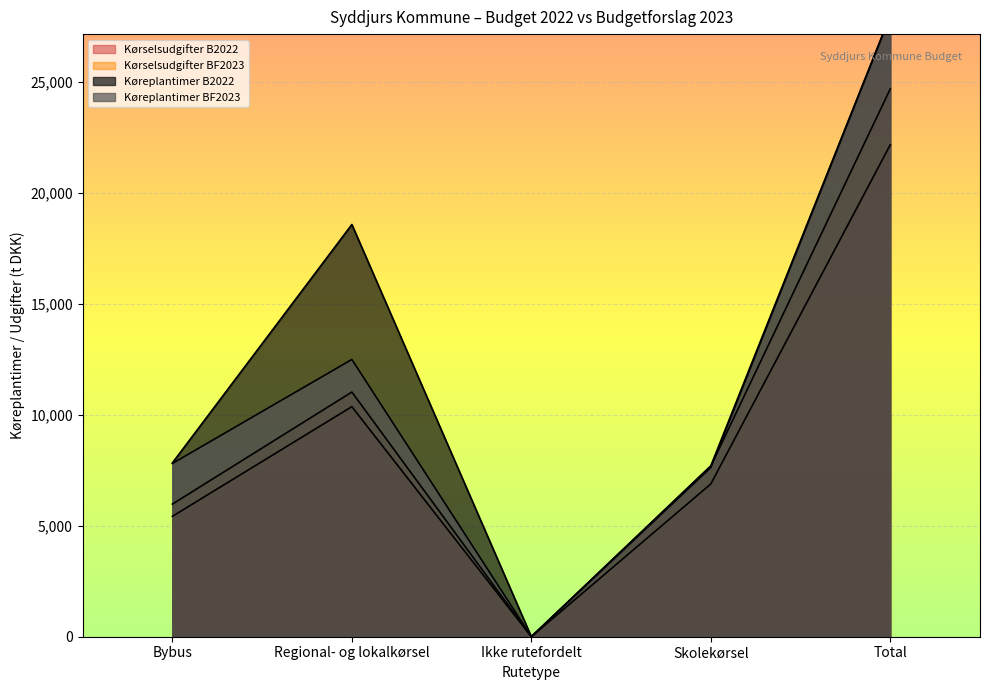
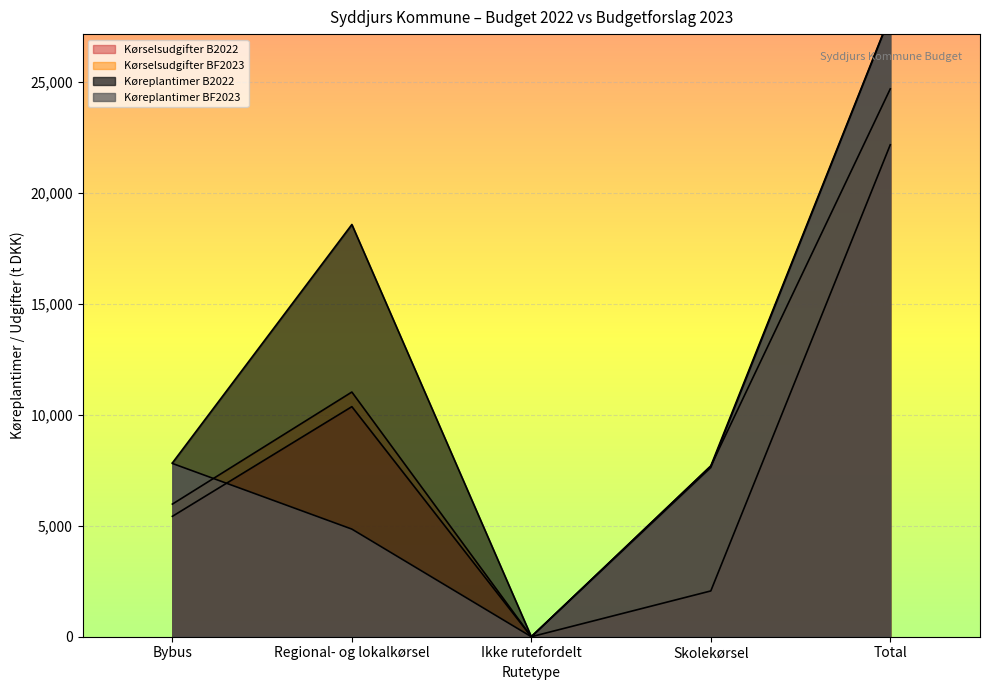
Køreplantimer BF2023, Regional- og lokalkørsel: 12,500 -> 4,900
Kørselsudgifter B2022, Skolekørsel: 6,900 -> 2,100
